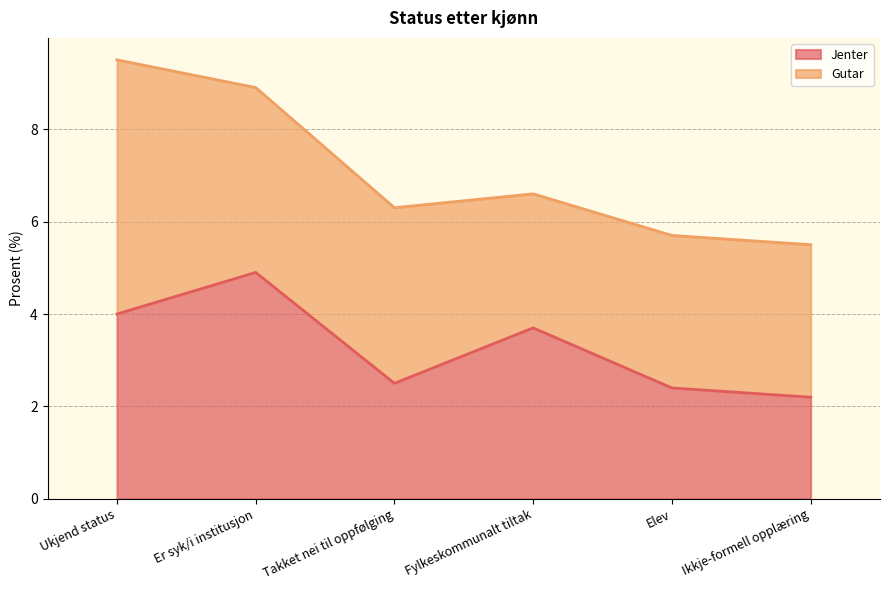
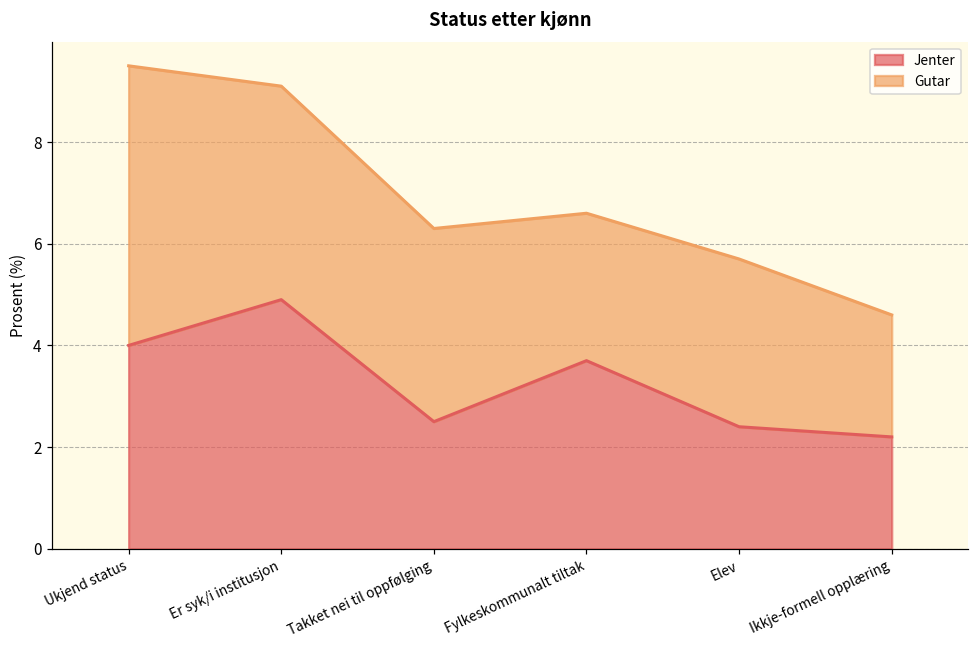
Gutar, Er syk/i institusjon: 4.0 -> 4.2
Gutar, Ikkje-formell opplæring: 3.3 -> 2.4
